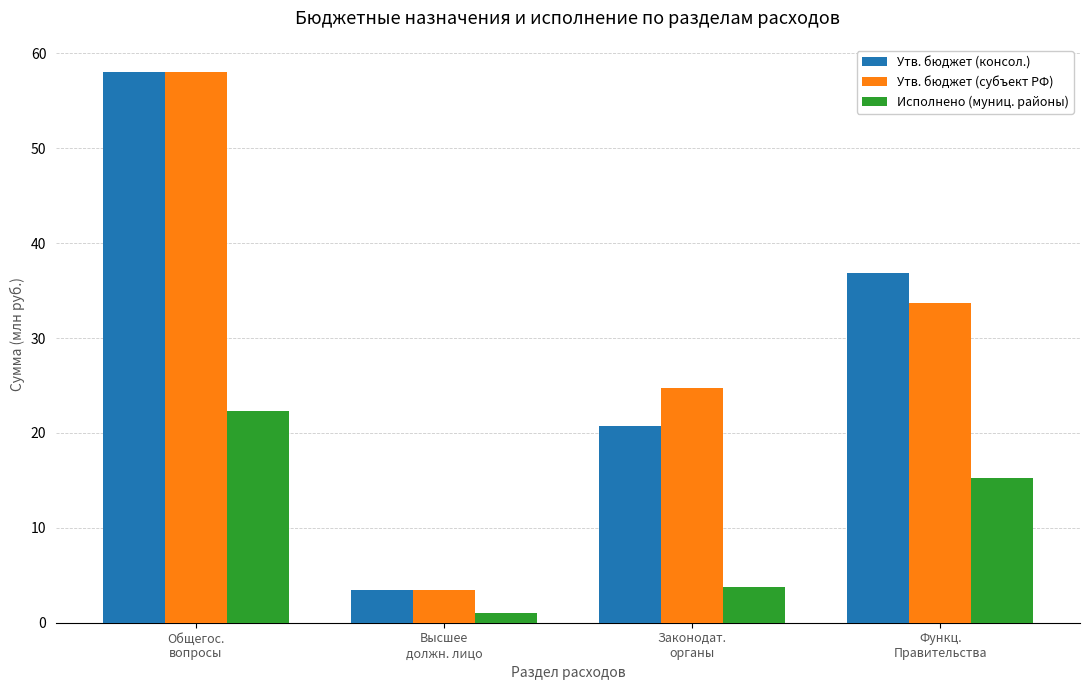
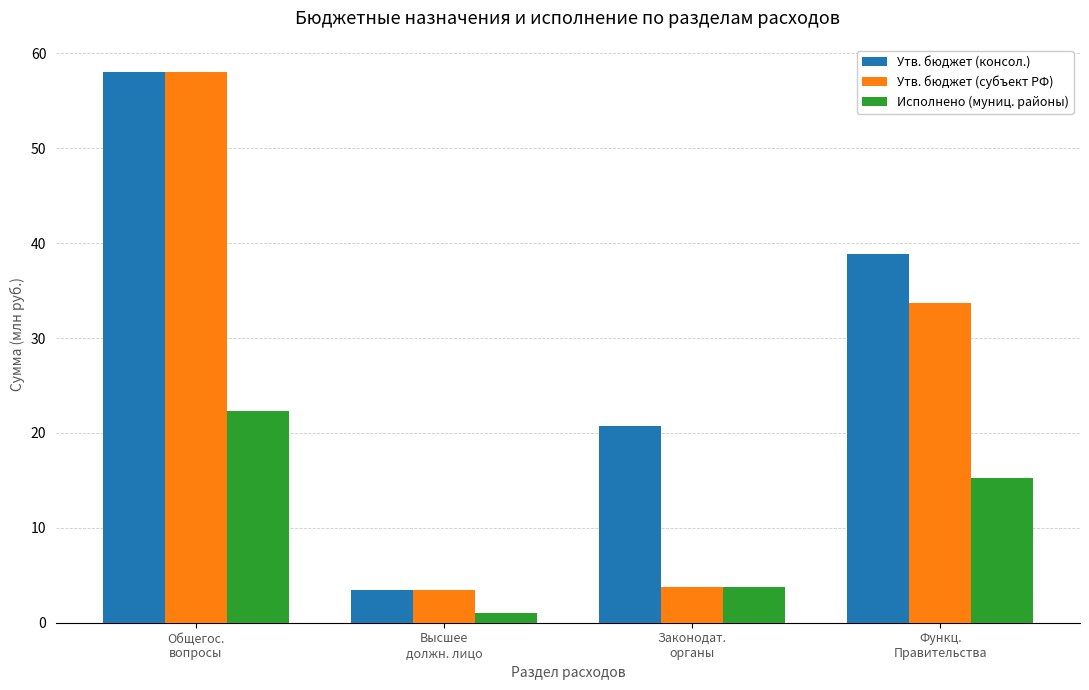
Утв. бюджет (субъект РФ), Законодат. органы: 25 -> 4
Утв. бюджет (консол.), Функц. Правительства: 37 -> 39
